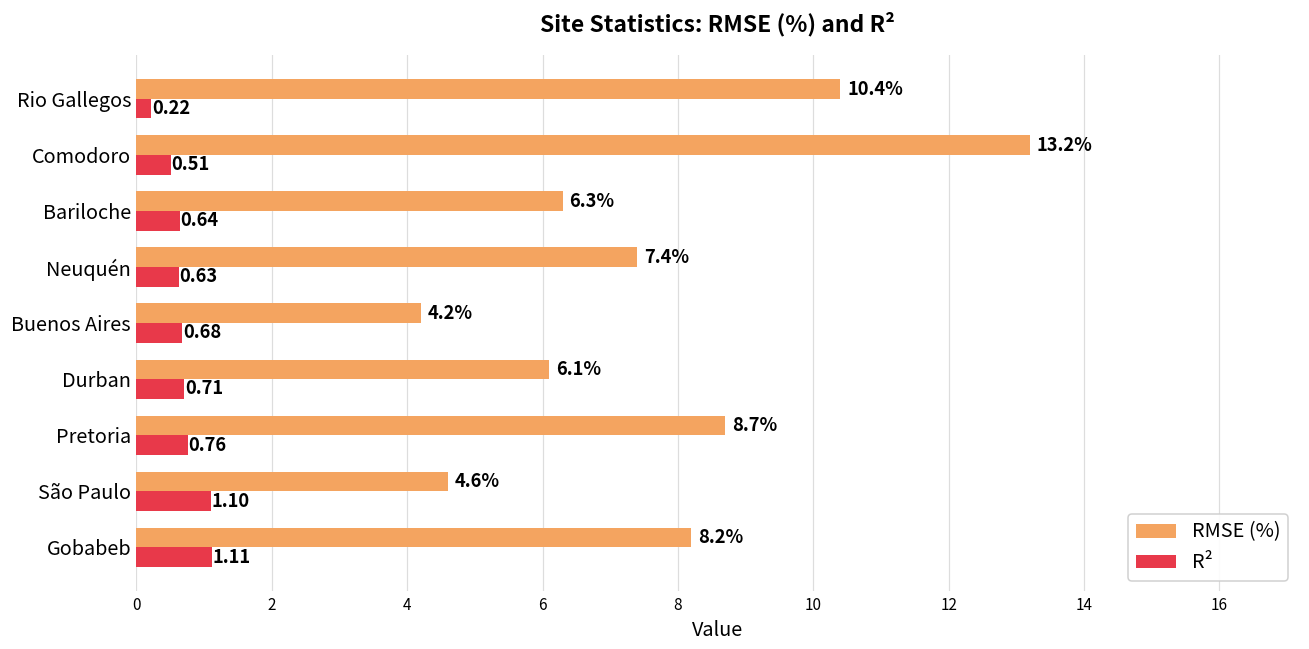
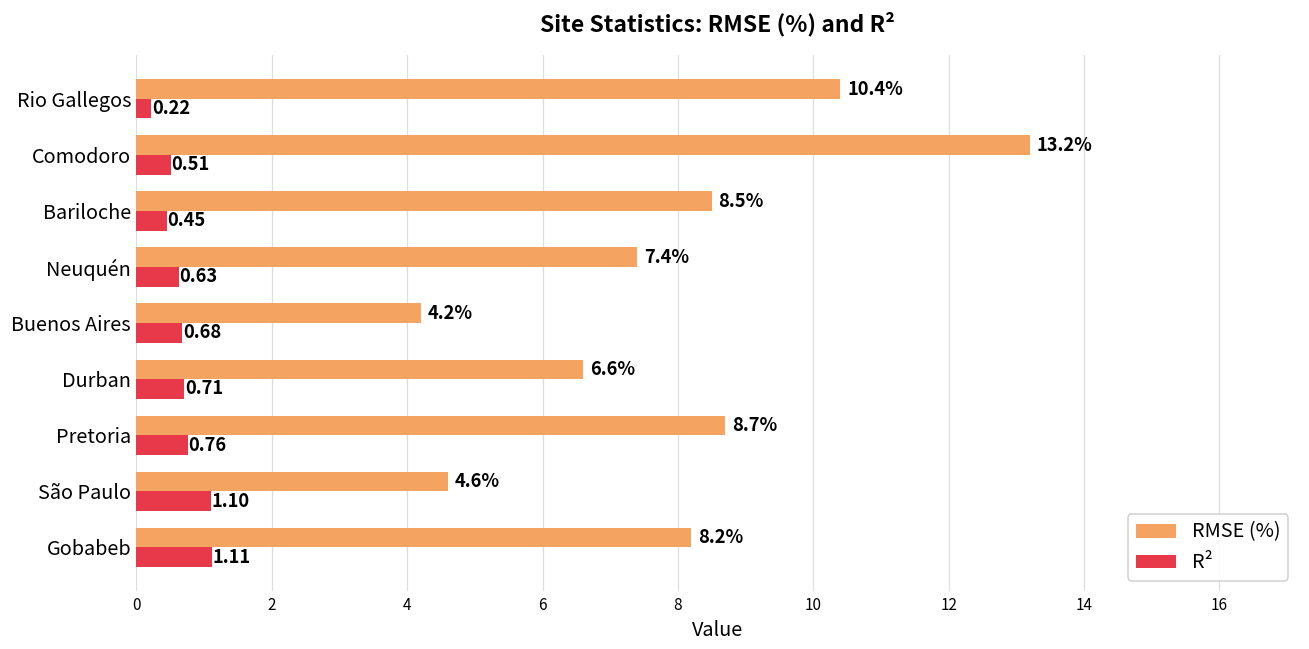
RMSE (%), Bariloche: 6.3% -> 8.5%
R², Bariloche: 0.64 -> 0.45
RMSE (%), Durban: 6.1% -> 6.6%
